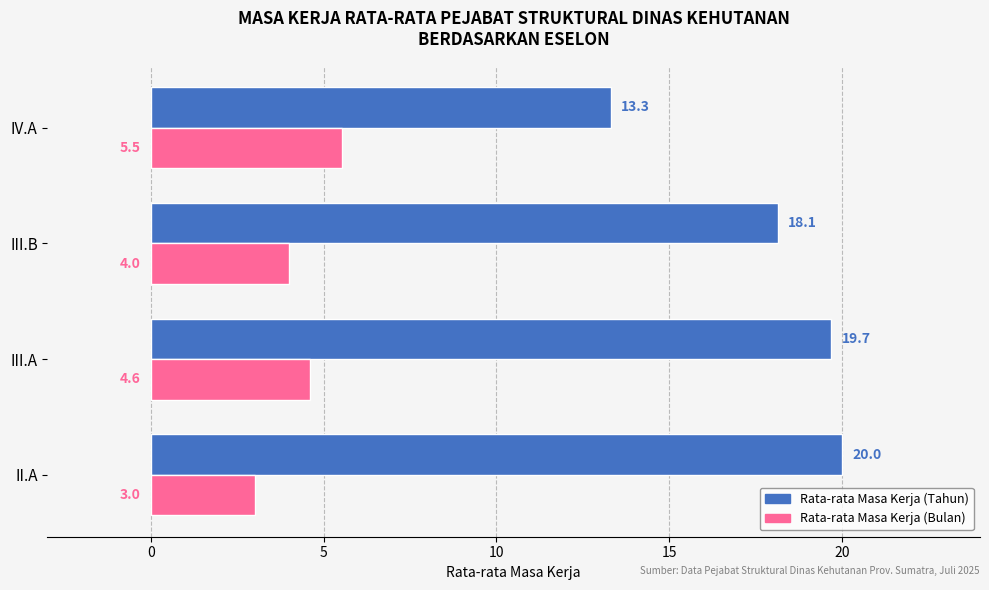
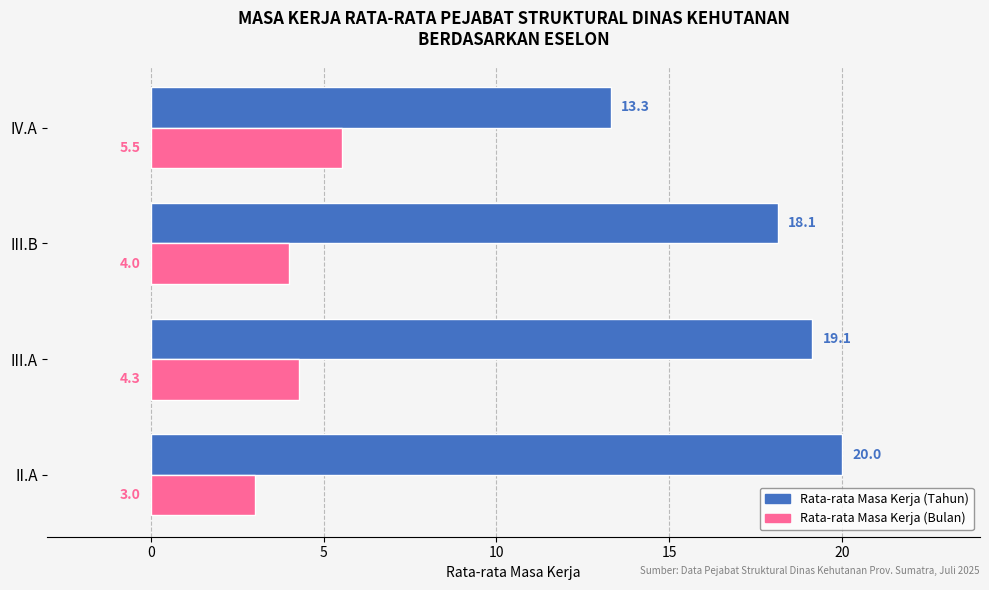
Rata-rata Masa Kerja (Tahun), III.A: 19.7 -> 19.1
Rata-rata Masa Kerja (Bulan), III.A: 4.6 -> 4.3
